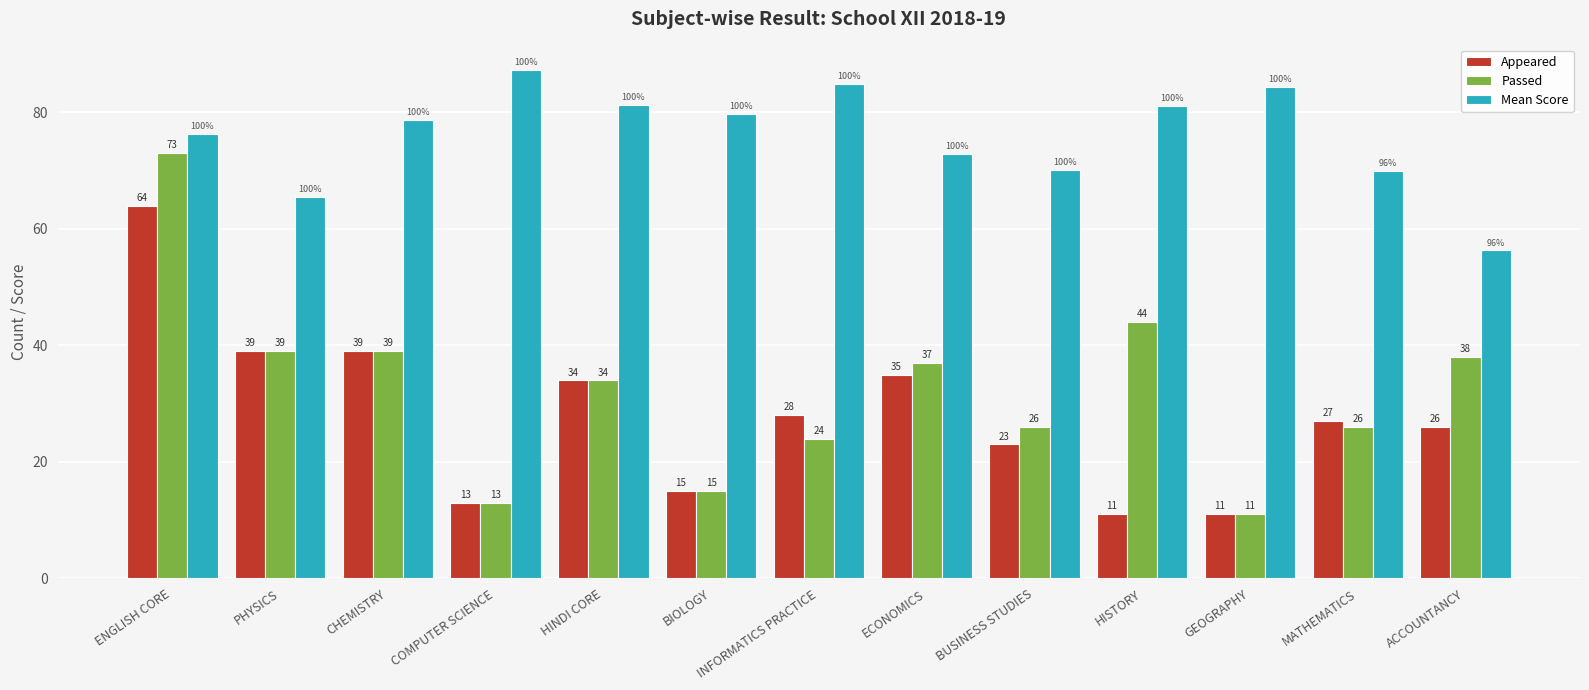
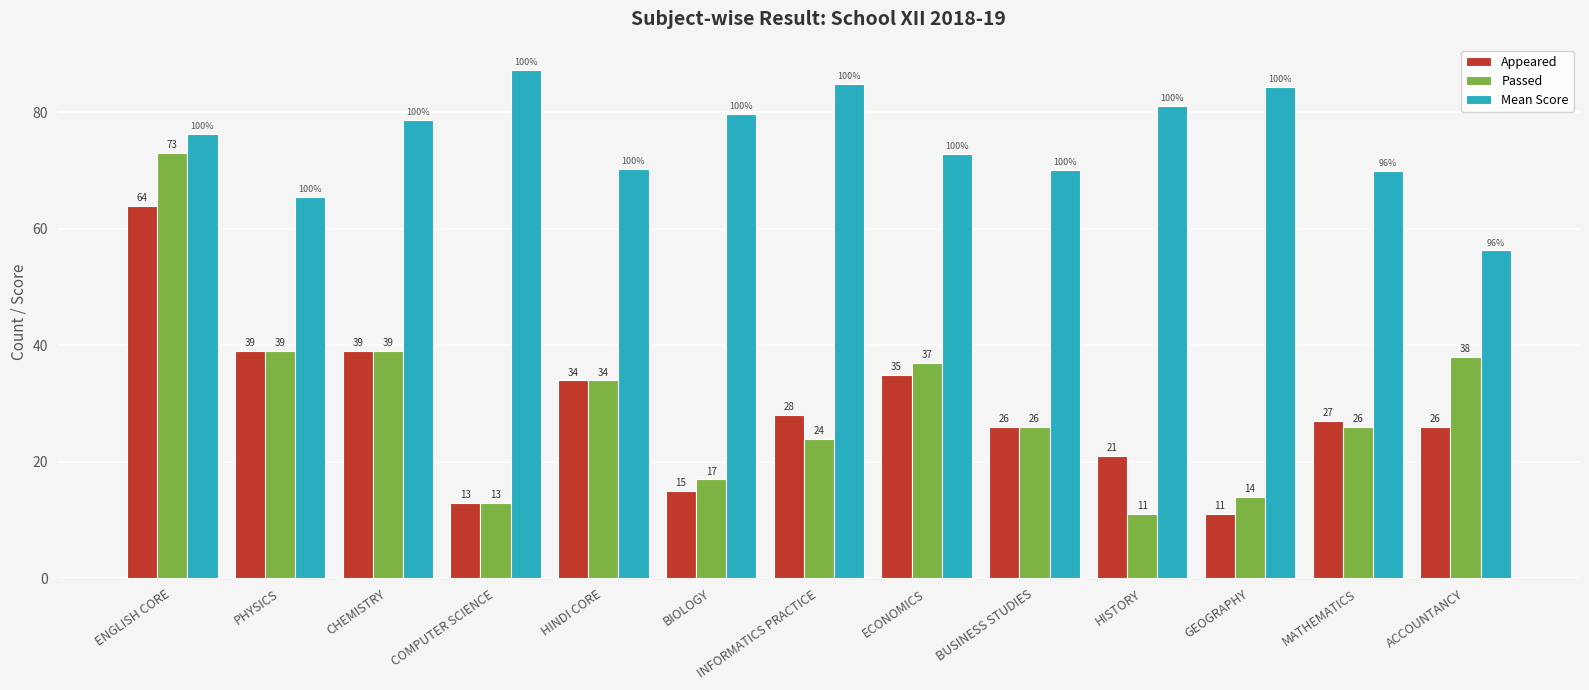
Mean Score, HINDI CORE: 81 -> 70
Passed, BIOLOGY: 15 -> 17
Appeared, BUSINESS STUDIES: 23 -> 26
Appeared, HISTORY: 11 -> 21
Passed, HISTORY: 44 -> 11
Passed, GEOGRAPHY: 11 -> 14
